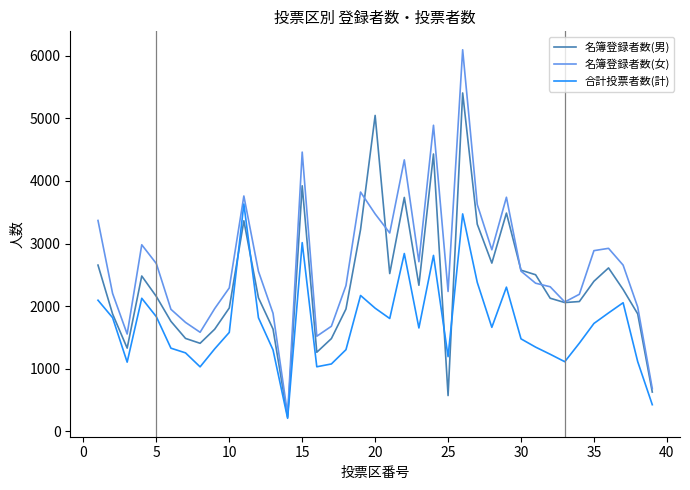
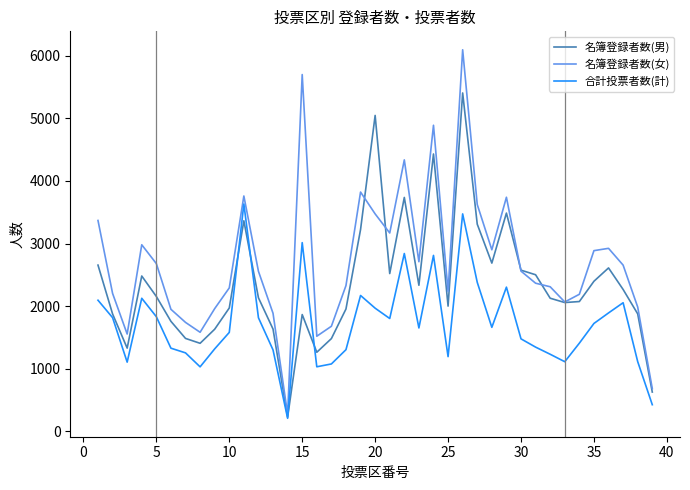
名簿登録者数(男), 15: 3900 -> 1900
名簿登録者数(女), 15: 4500 -> 5700
名簿登録者数(男), 25: 600 -> 2000
